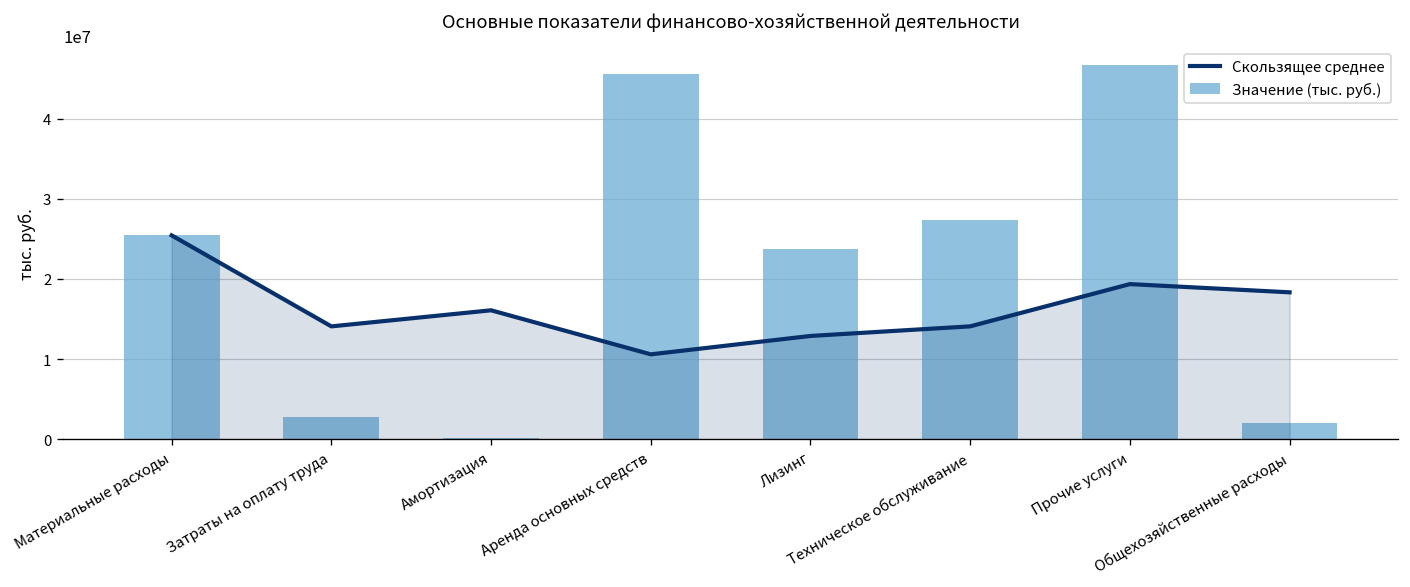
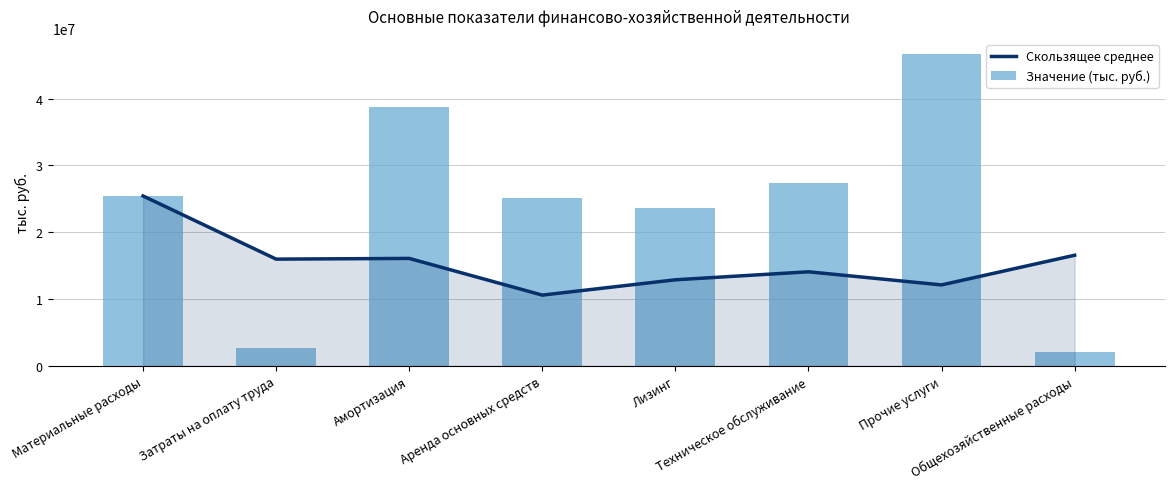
Скользящее среднее, Затраты на оплату труда: 14000000 -> 16000000
Значение (тыс. руб.), Амортизация: 0 -> 39000000
Значение (тыс. руб.), Аренда основных средств: 46000000 -> 25000000
Скользящее среднее, Прочие услуги: 19000000 -> 12000000
Скользящее среднее, Общехозяйственные расходы: 18000000 -> 17000000
